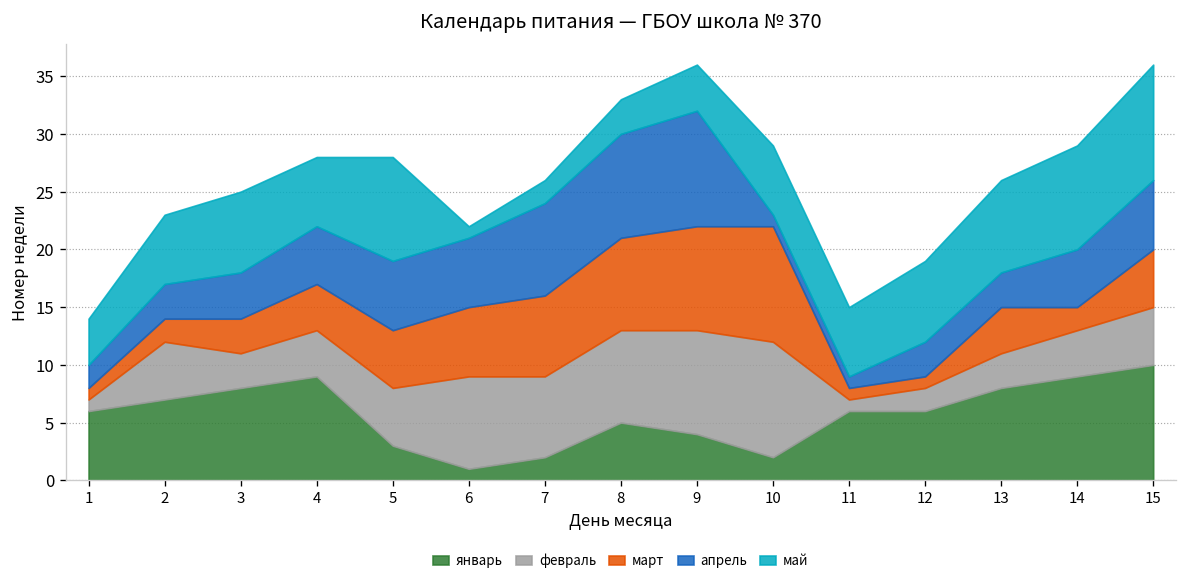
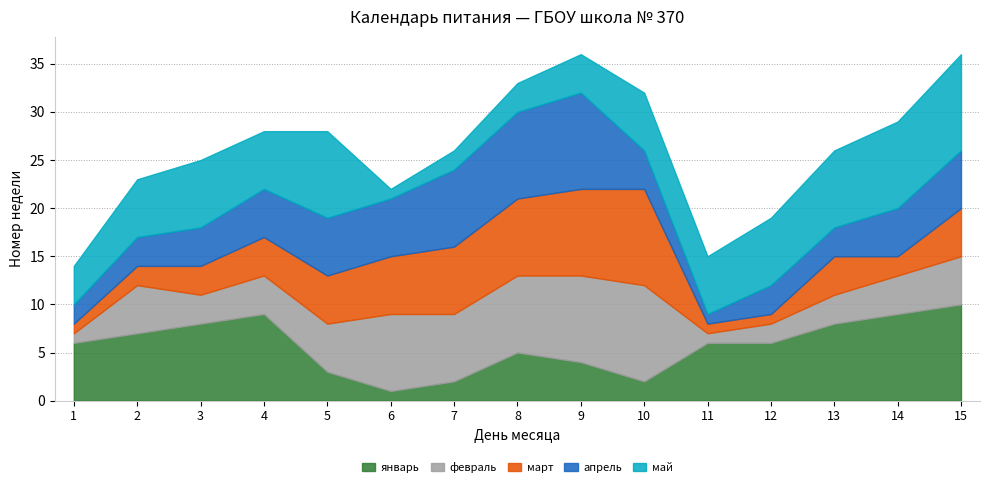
апрель, 10: 1 -> 4
